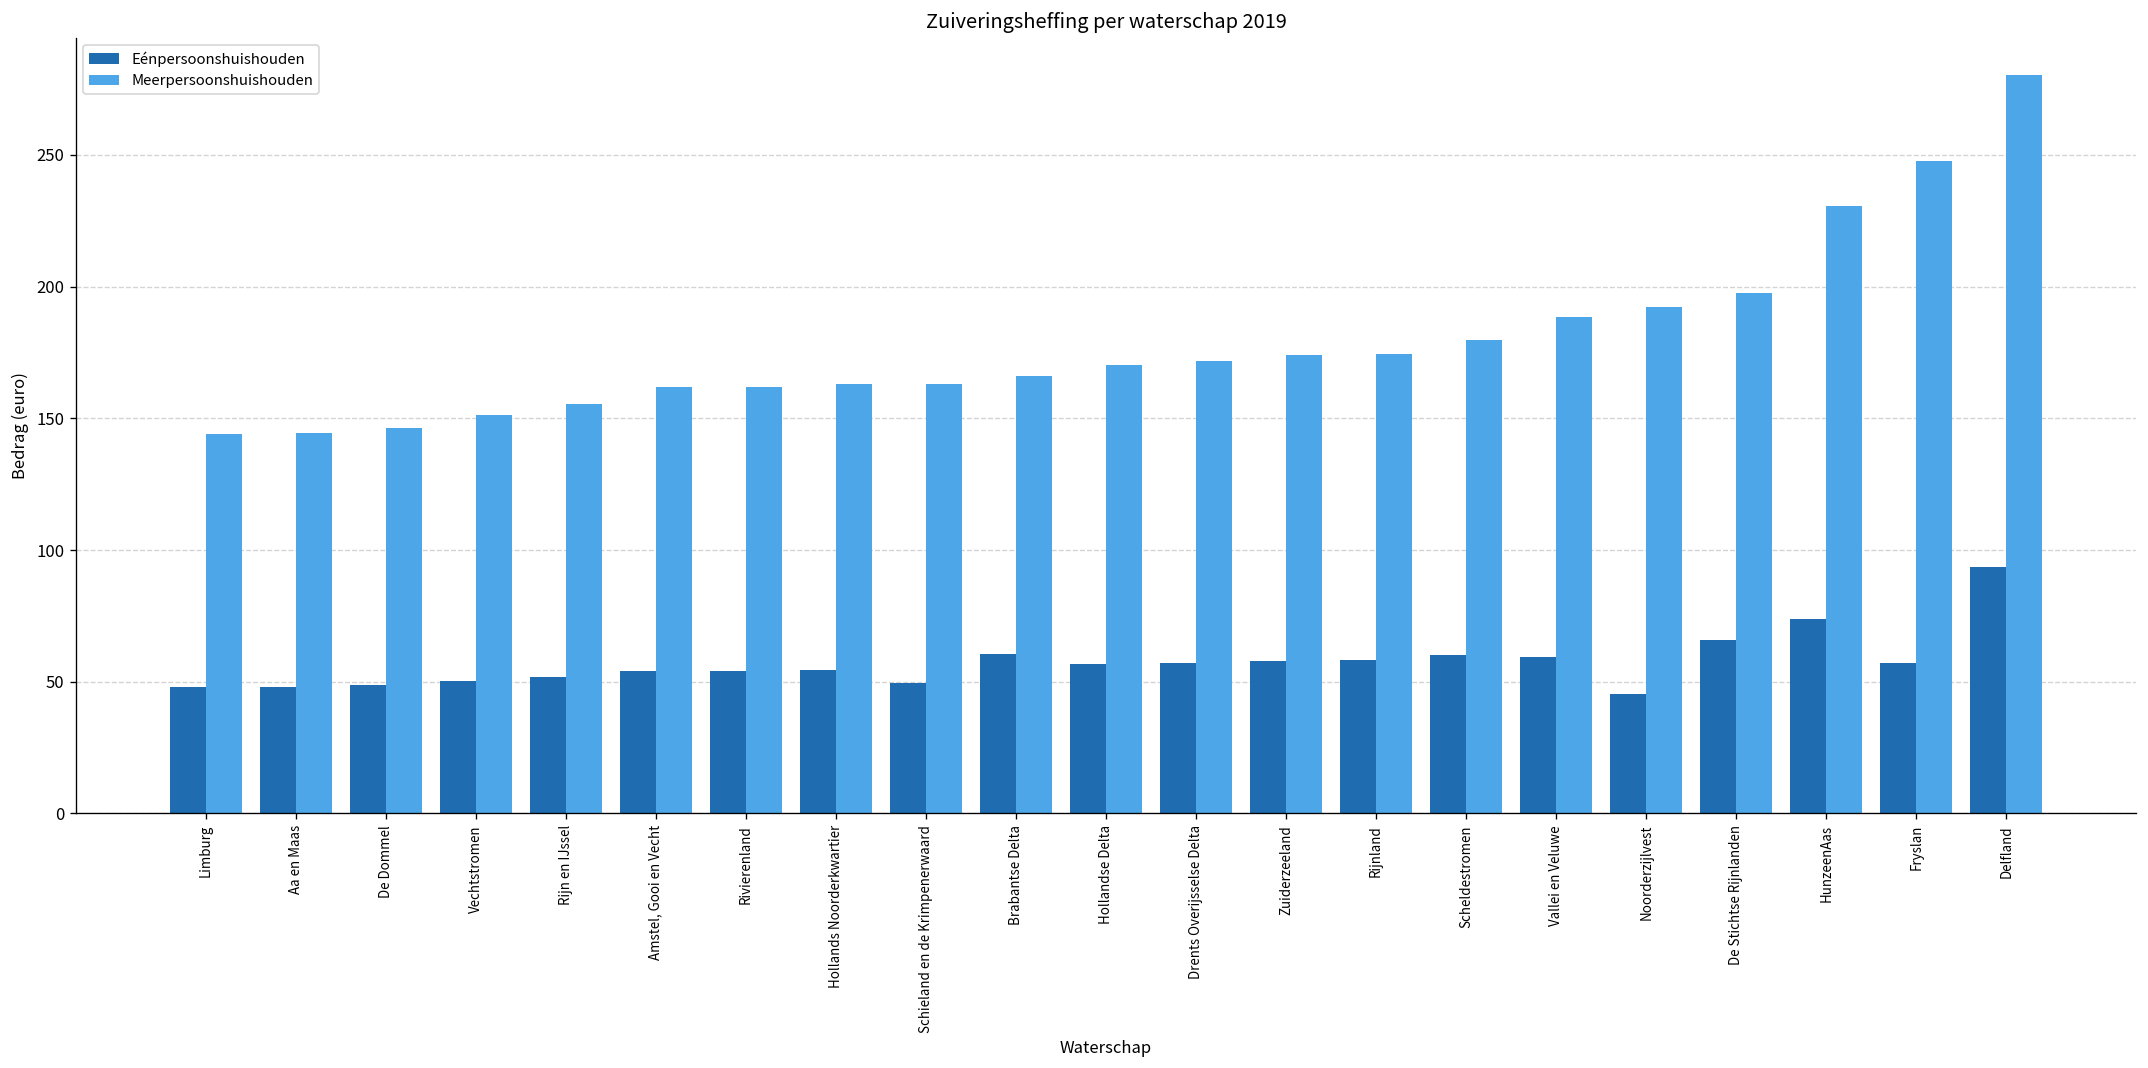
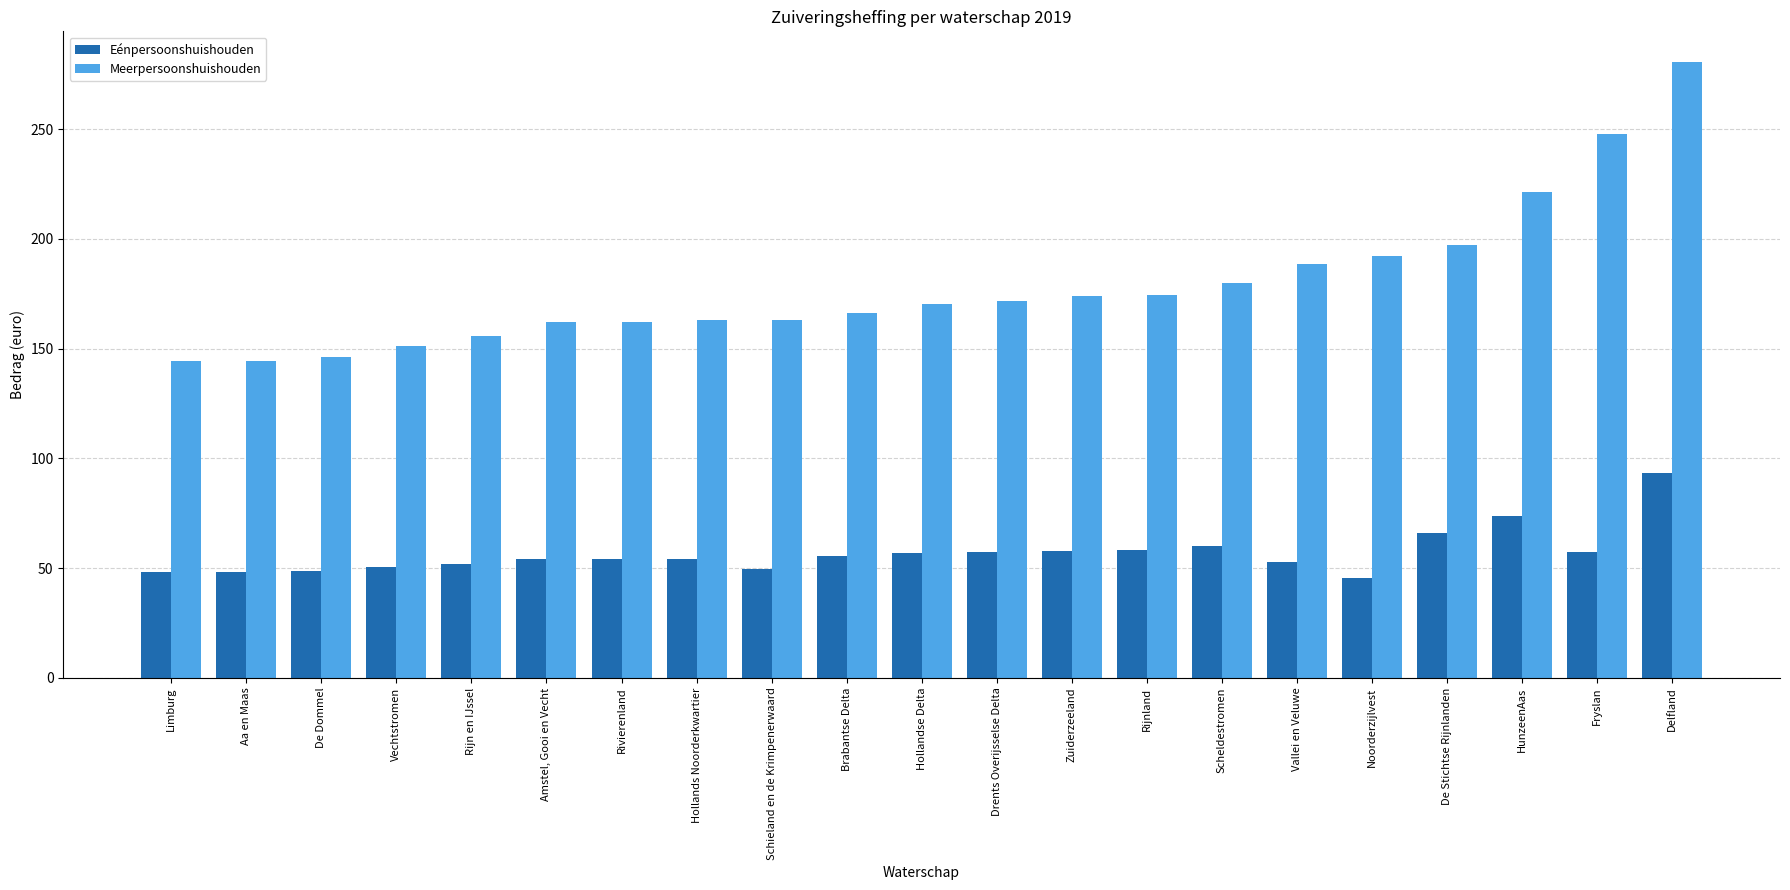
Eénpersoonshuishouden, Brabantse Delta: 60 -> 55
Eénpersoonshuishouden, Vallei en Veluwe: 59 -> 53
Meerpersoonshuishouden, HunzeenAas: 231 -> 221
